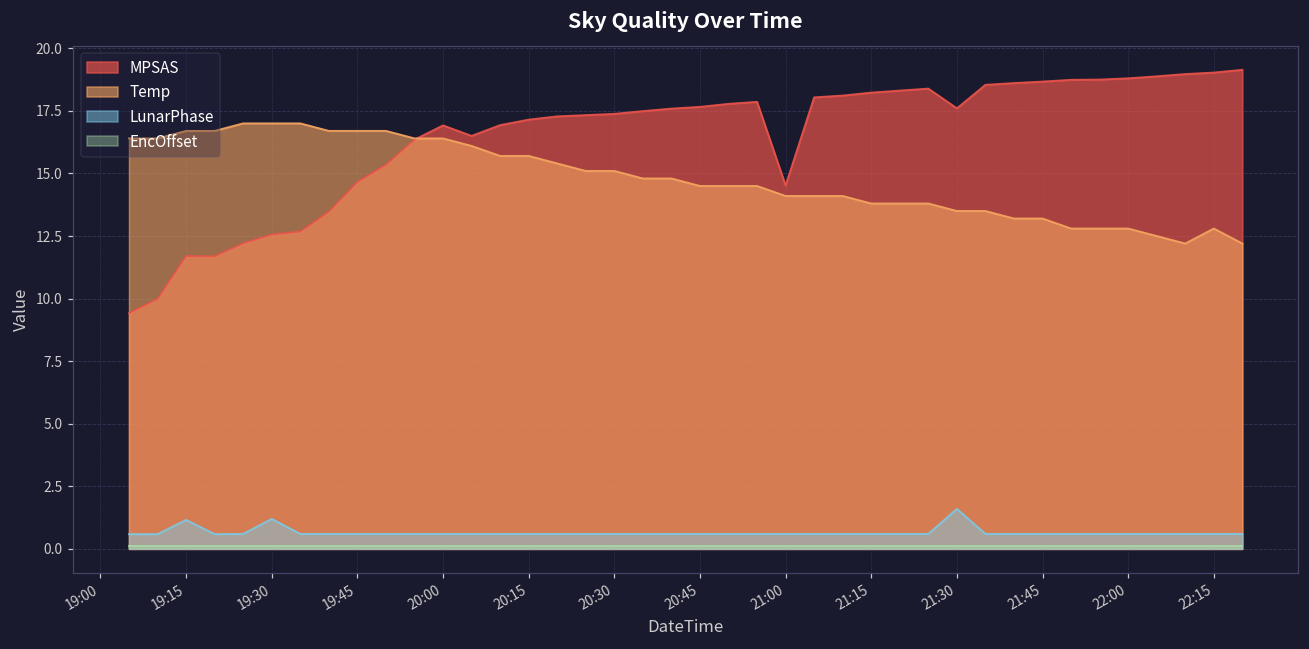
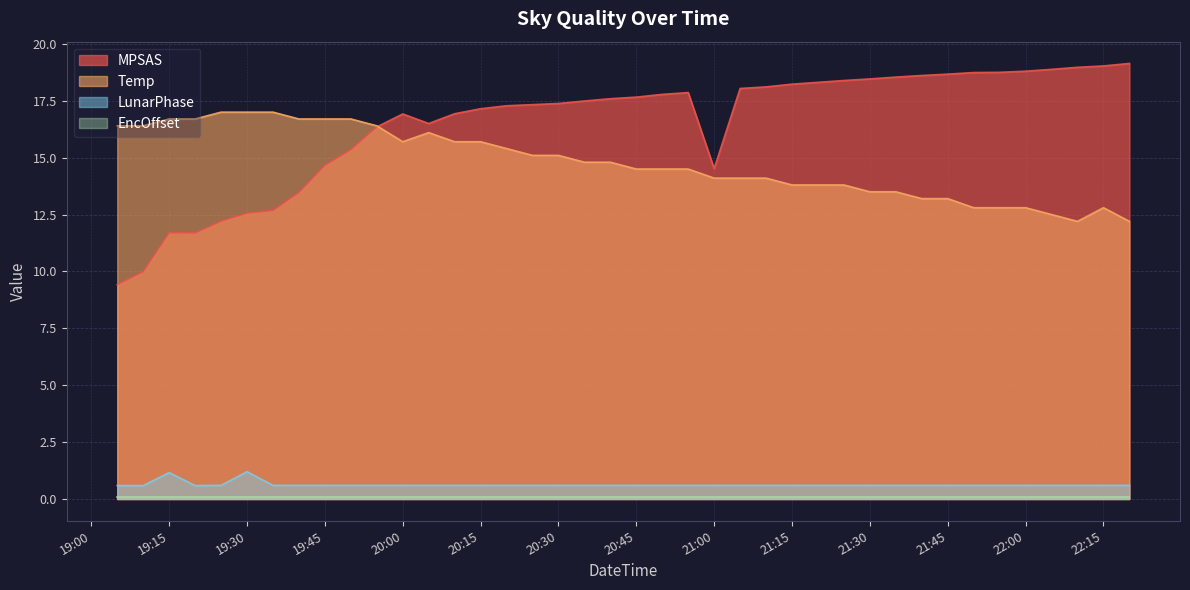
Temp, 20:00: 16.4 -> 15.7
MPSAS, 21:30: 17.6 -> 18.5
LunarPhase, 21:30: 1.6 -> 0.6
